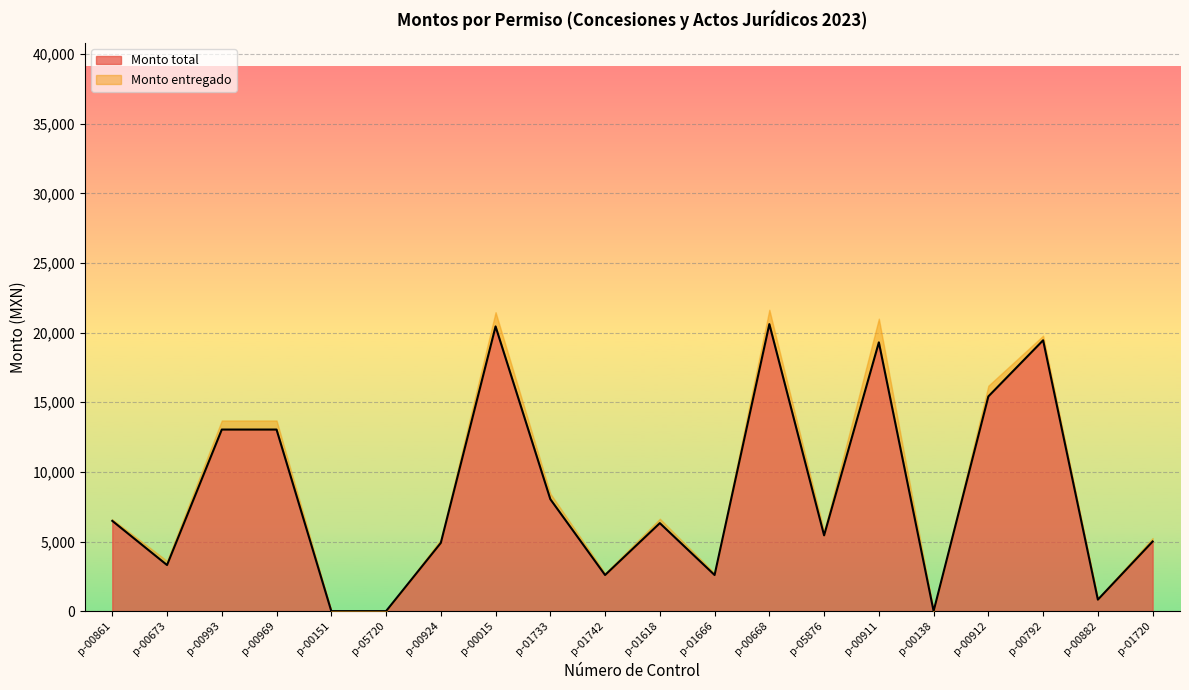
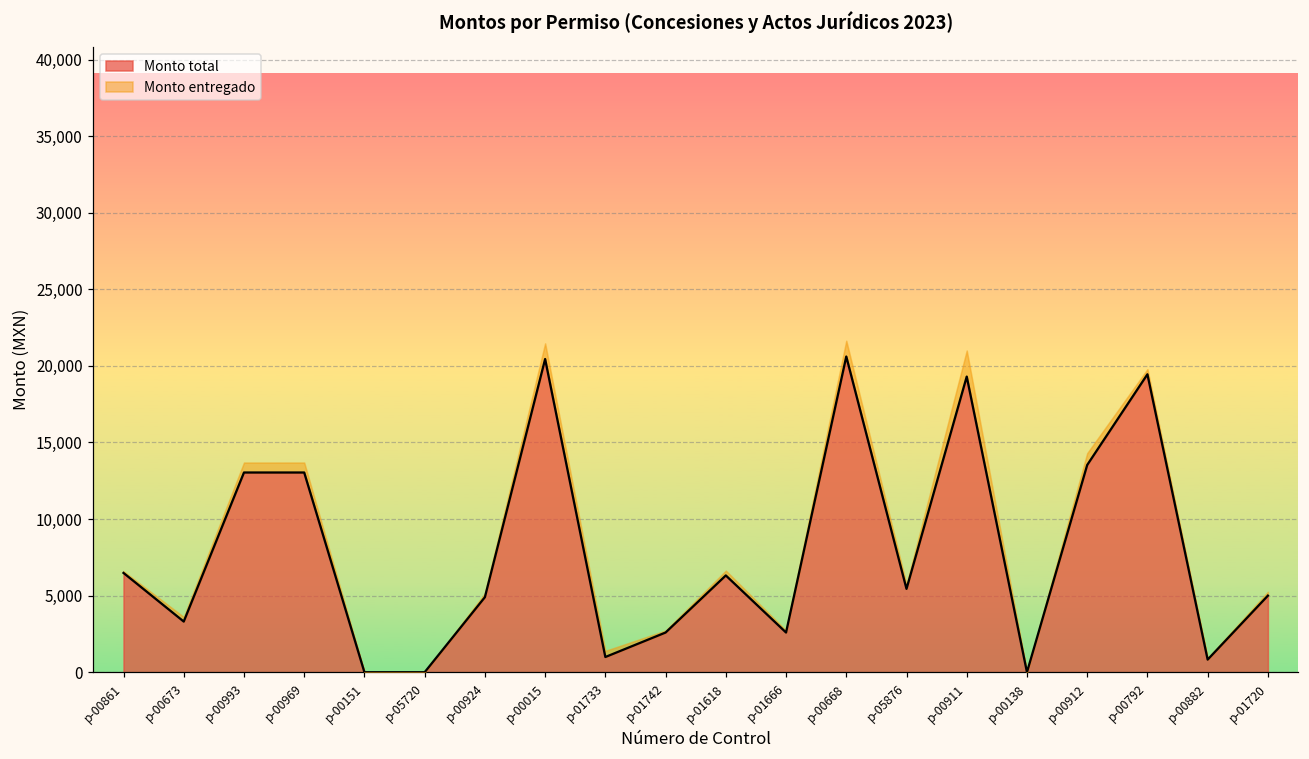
Monto total, p-01733: 8,000 -> 1,000
Monto total, p-00912: 15,400 -> 13,500
